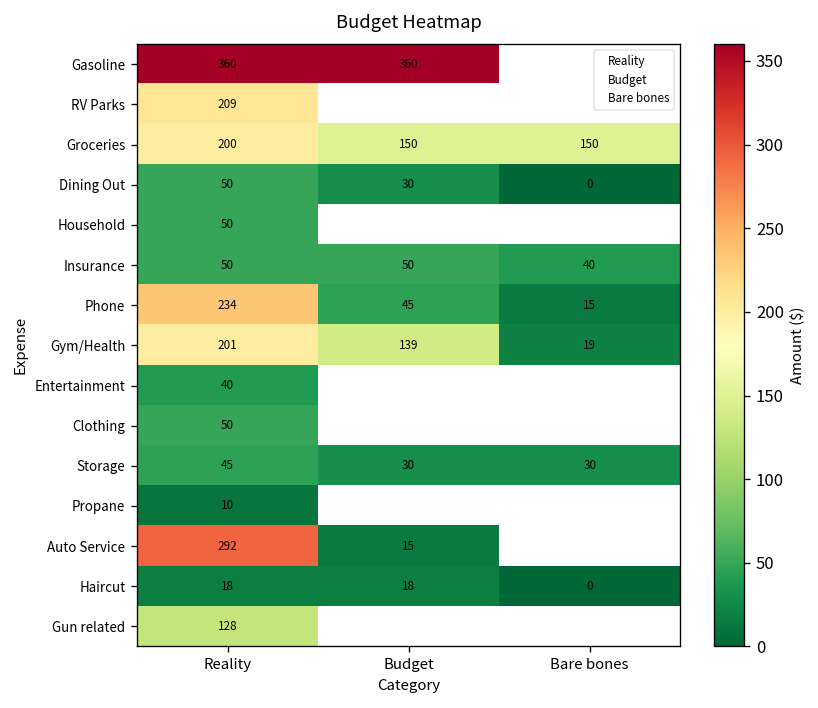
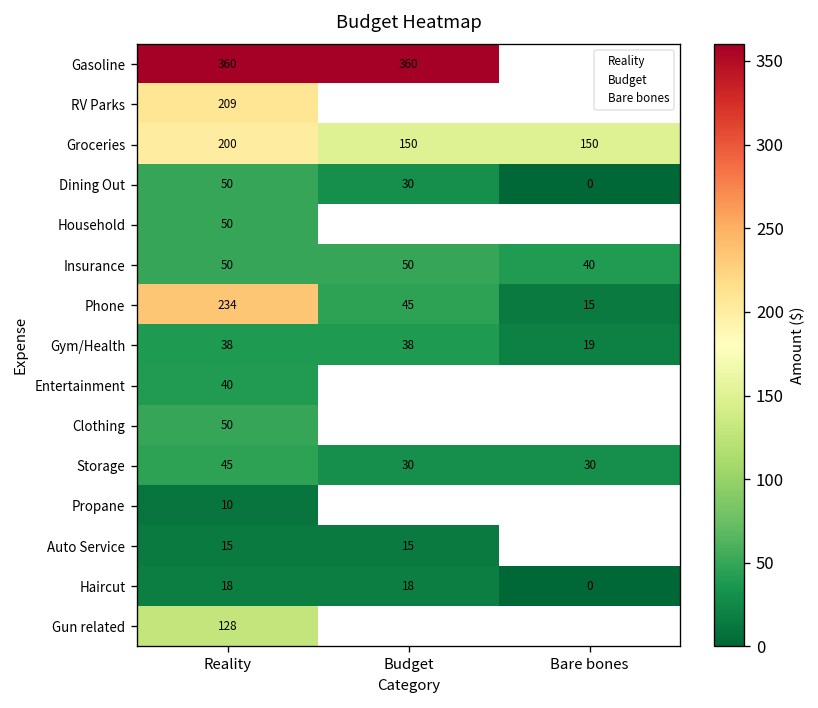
Gym/Health, Reality: 201 -> 38
Gym/Health, Budget: 139 -> 38
Auto Service, Reality: 292 -> 15
